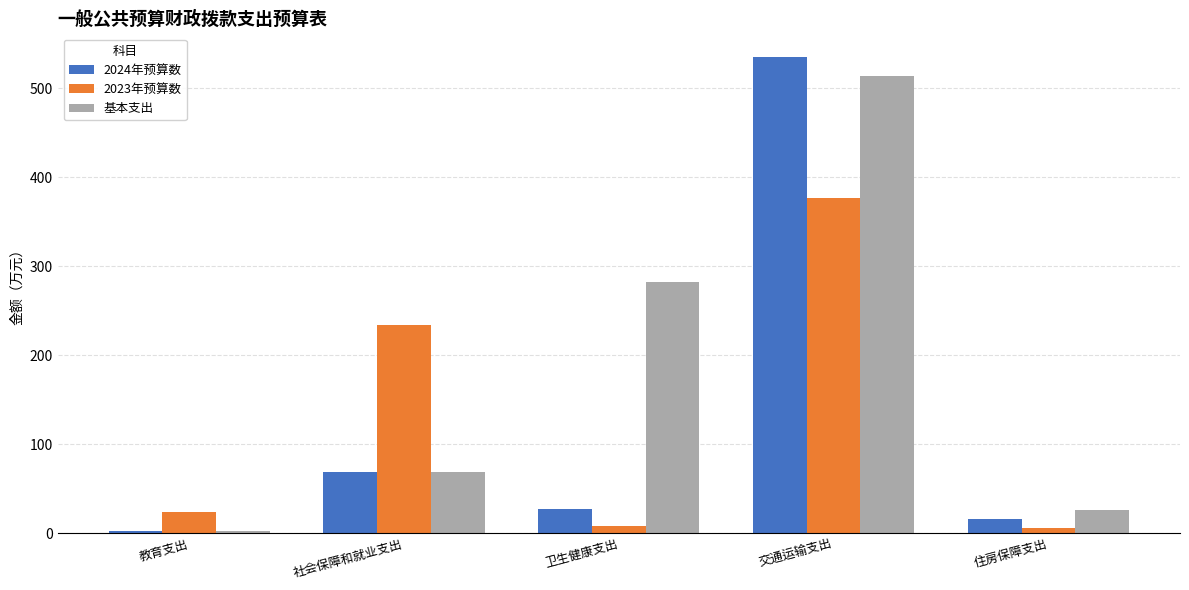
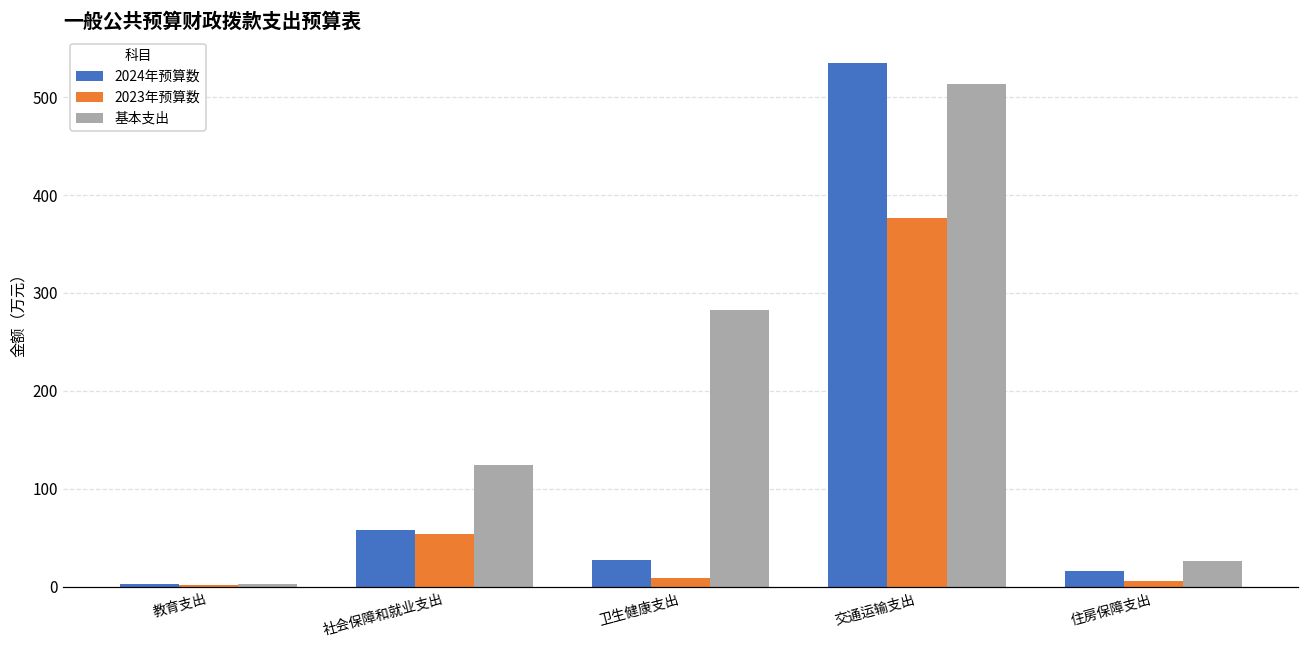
2023年预算数, 教育支出: 20 -> 0
2024年预算数, 社会保障和就业支出: 70 -> 60
2023年预算数, 社会保障和就业支出: 230 -> 50
基本支出, 社会保障和就业支出: 70 -> 120
